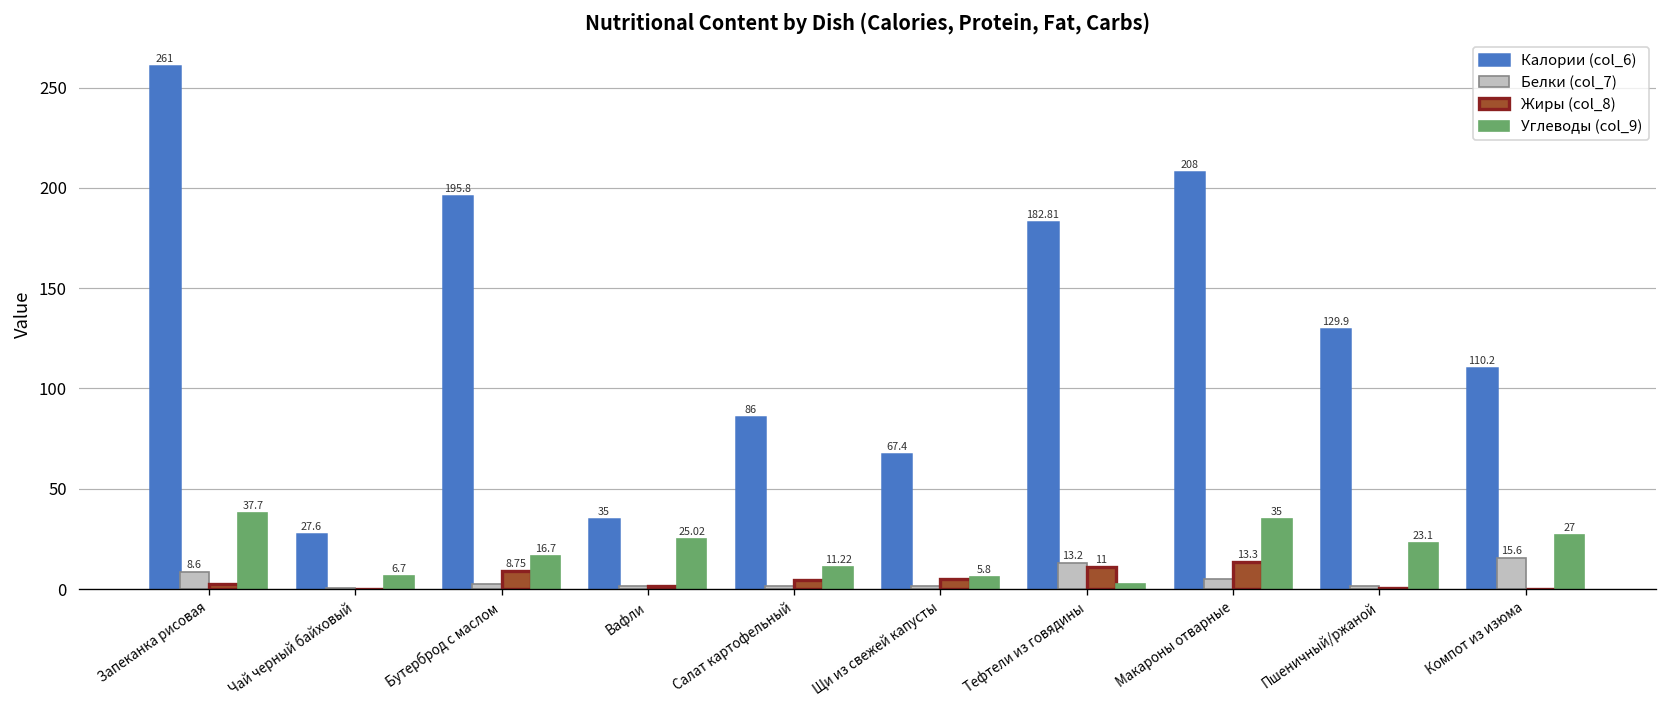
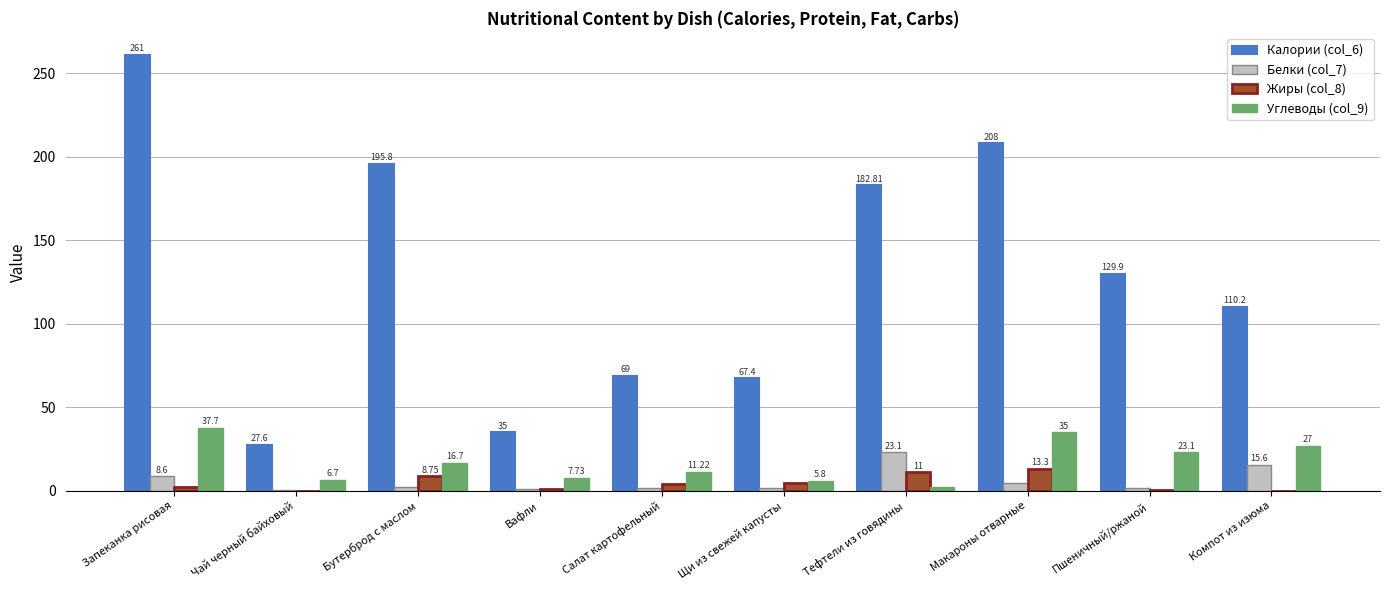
Углеводы (col_9), Вафли: 25.02 -> 7.73
Калории (col_6), Салат картофельный: 86 -> 69
Белки (col_7), Тефтели из говядины: 13.2 -> 23.1
